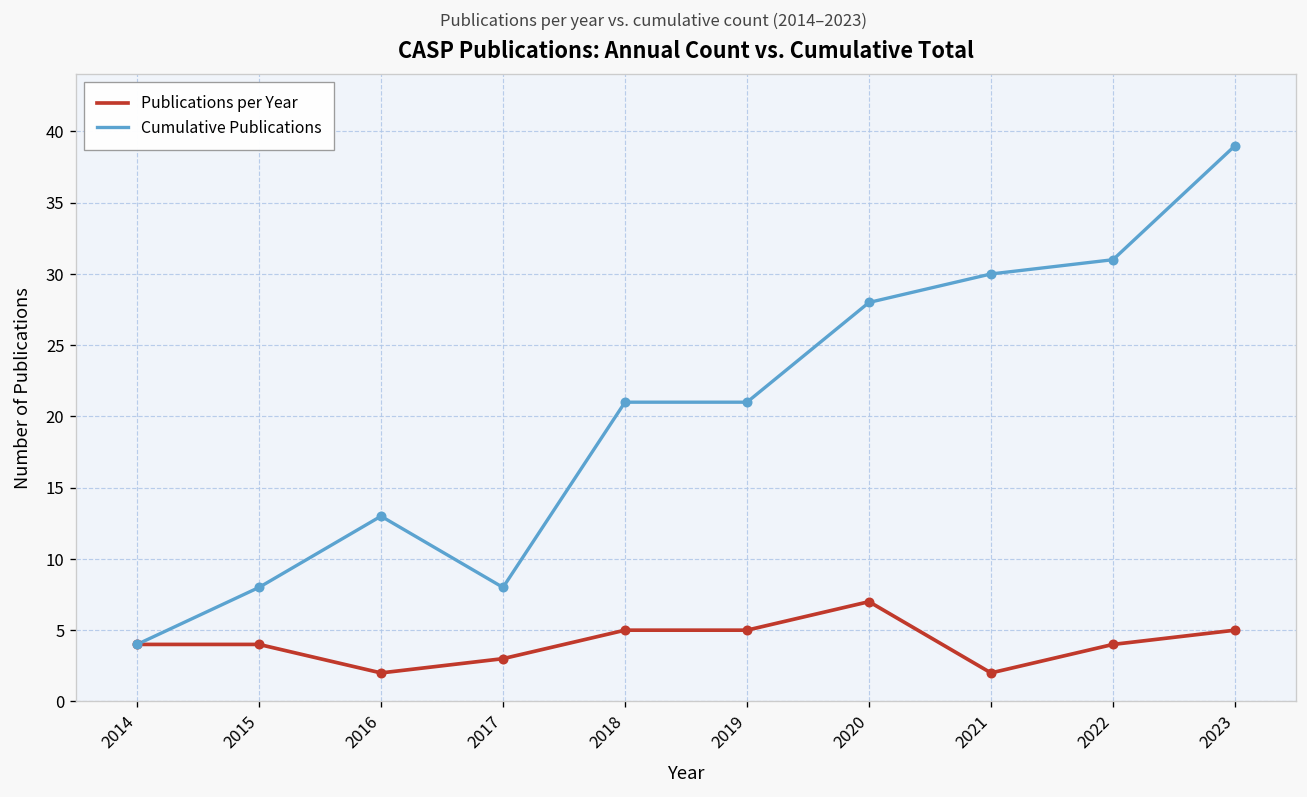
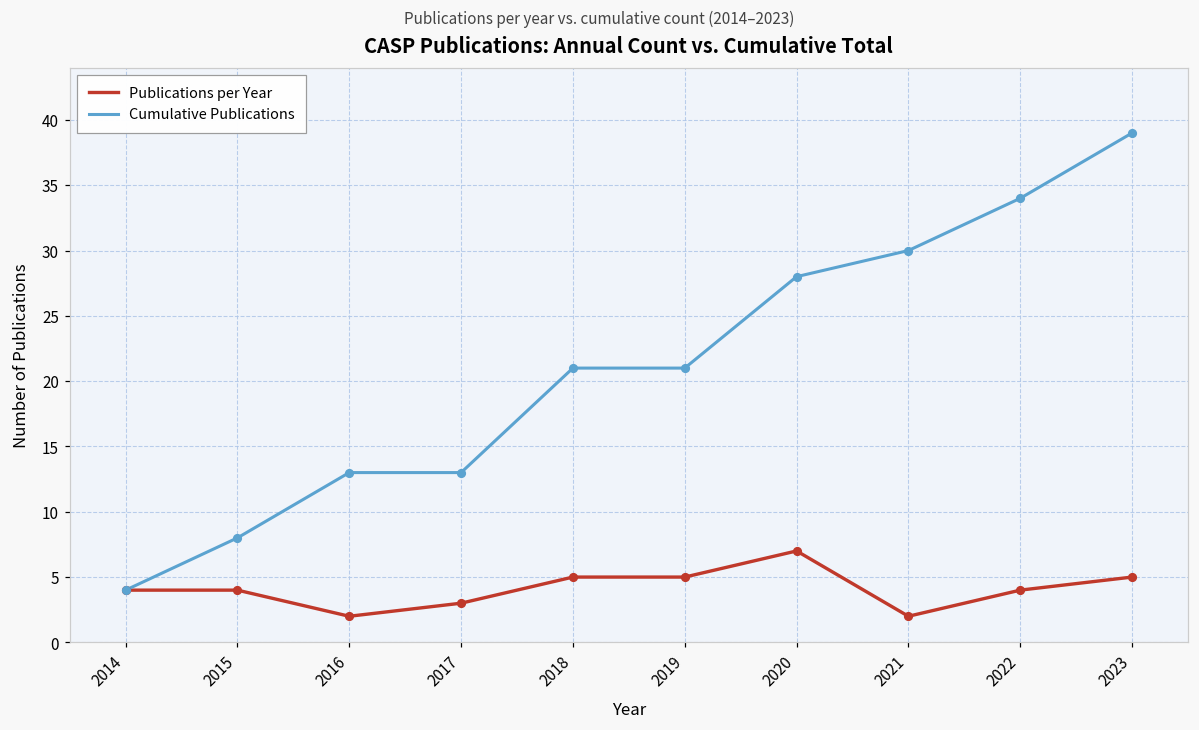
Cumulative Publications, 2017: 8 -> 13
Cumulative Publications, 2022: 31 -> 34
